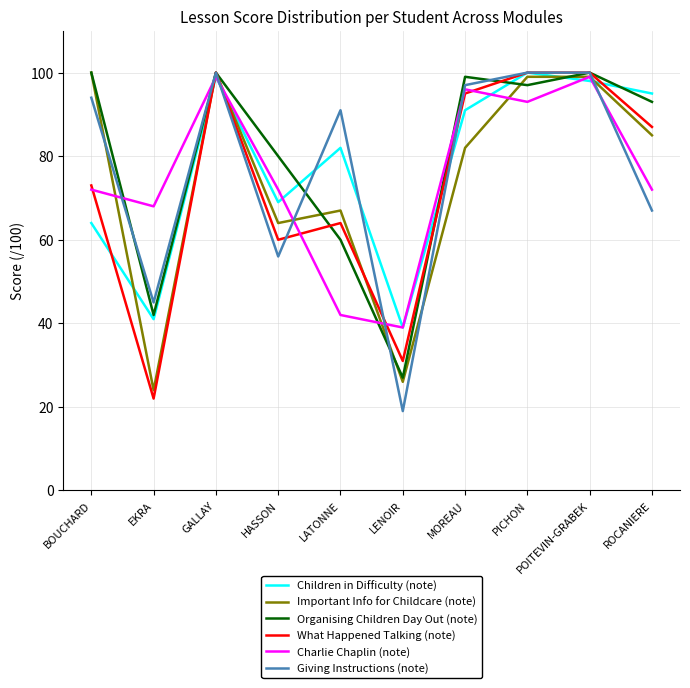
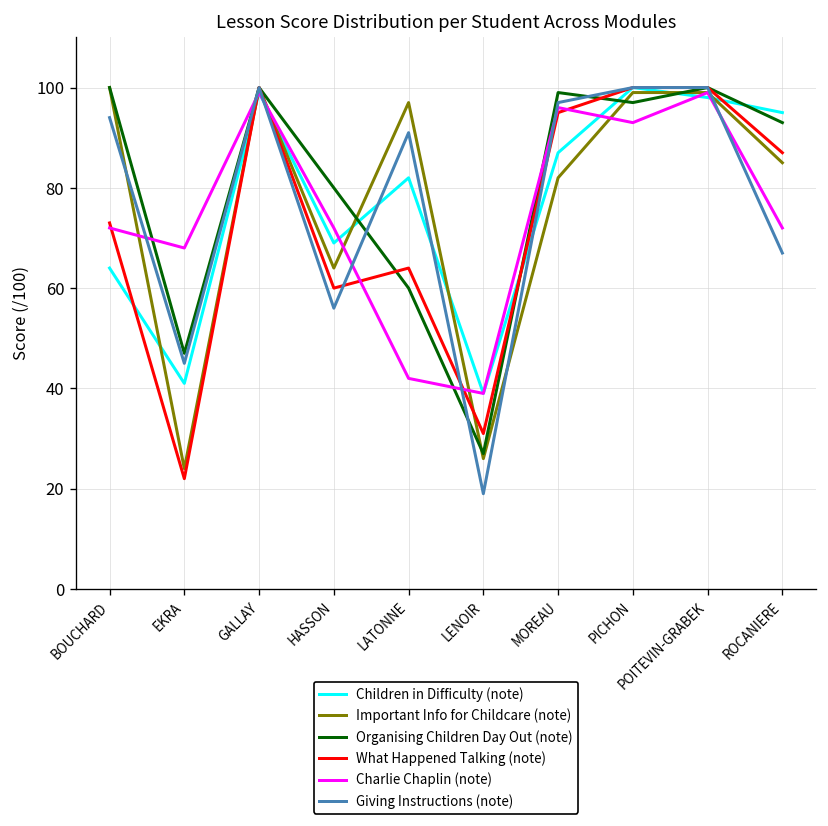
Organising Children Day Out (note), EKRA: 42 -> 47
Important Info for Childcare (note), LATONNE: 67 -> 97
Children in Difficulty (note), MOREAU: 91 -> 87
